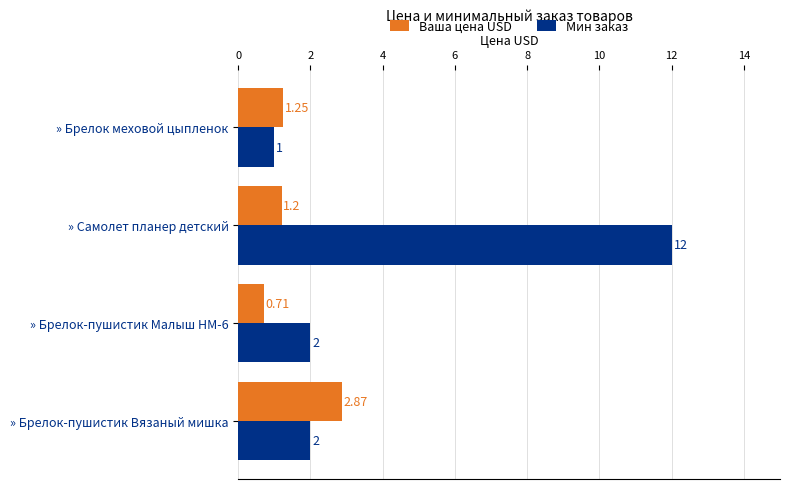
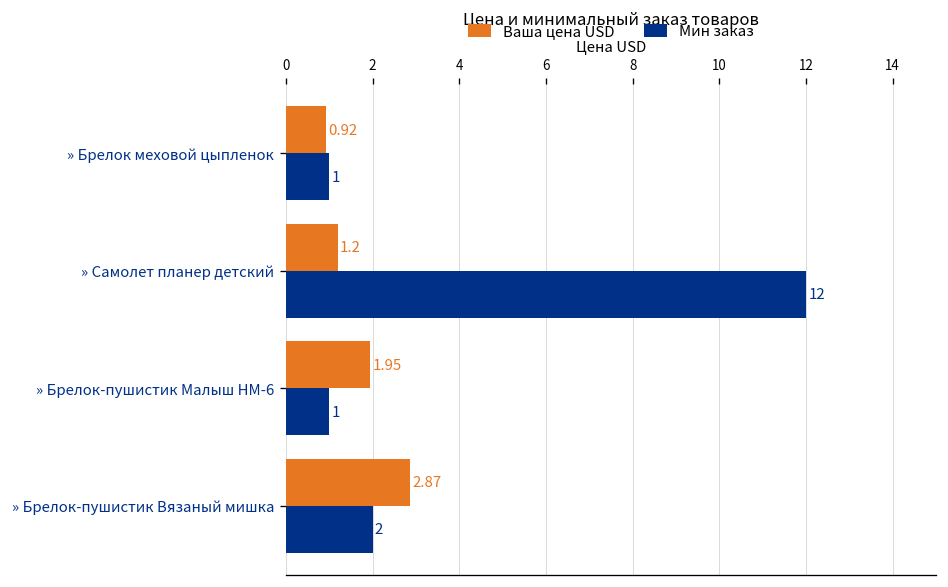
Ваша цена USD, » Брелок меховой цыпленок: 1.25 -> 0.92
Ваша цена USD, » Брелок-пушистик Малыш НМ-6: 0.71 -> 1.95
Мин заказ, » Брелок-пушистик Малыш НМ-6: 2 -> 1
